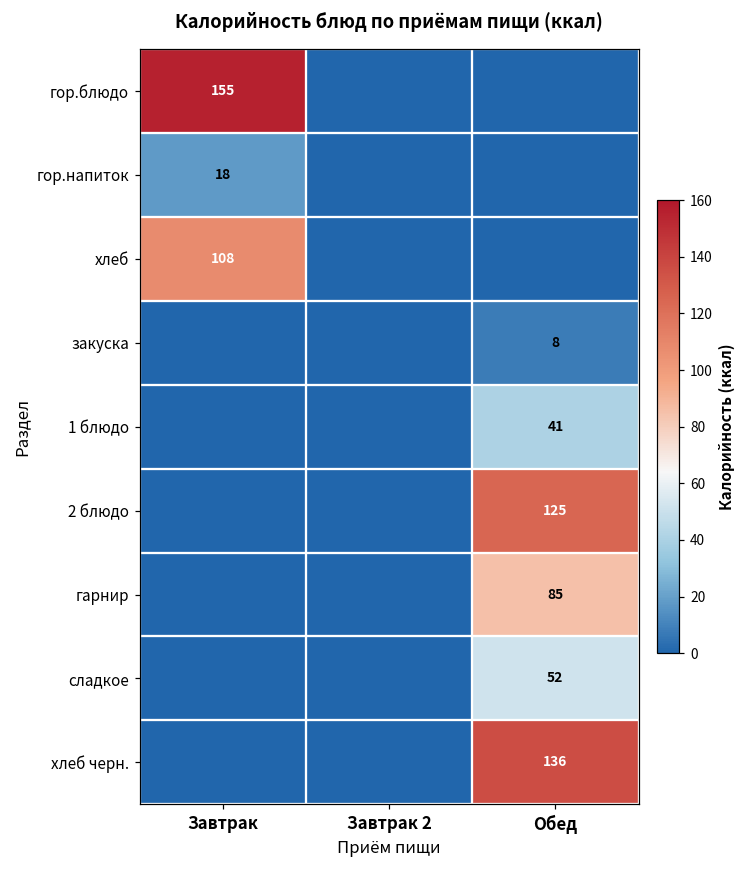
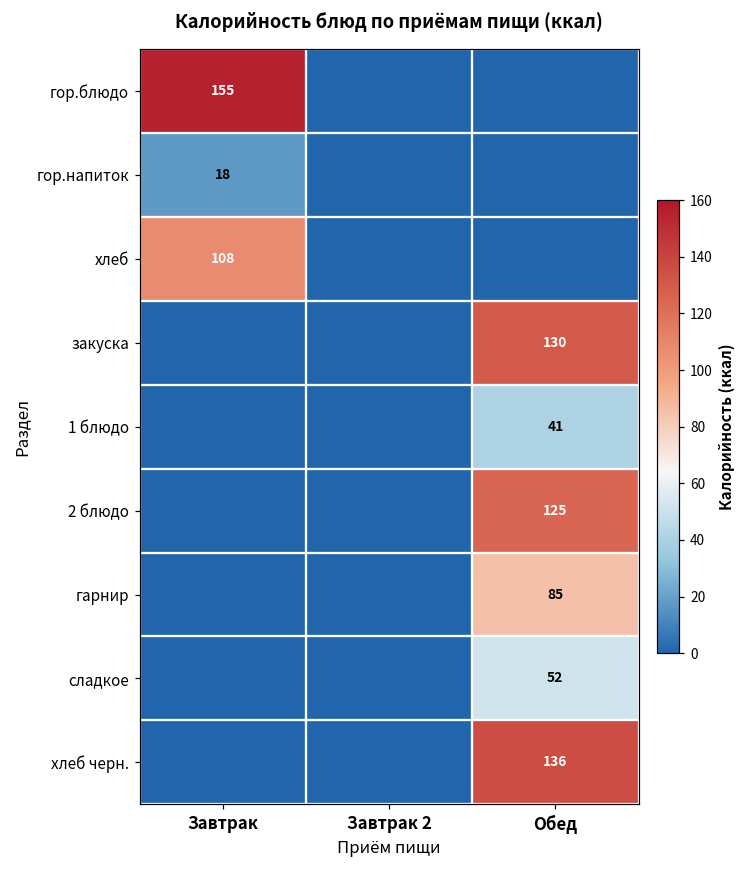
закуска, Обед: 8 -> 130
